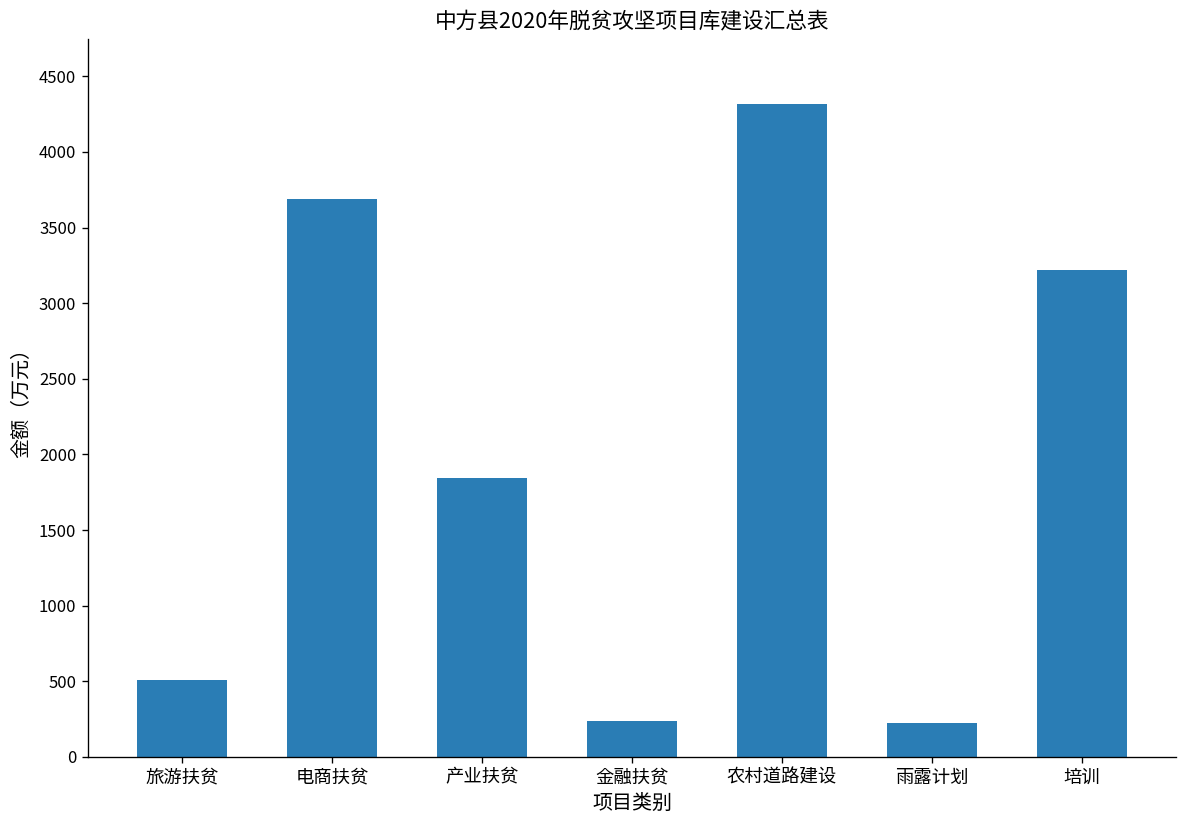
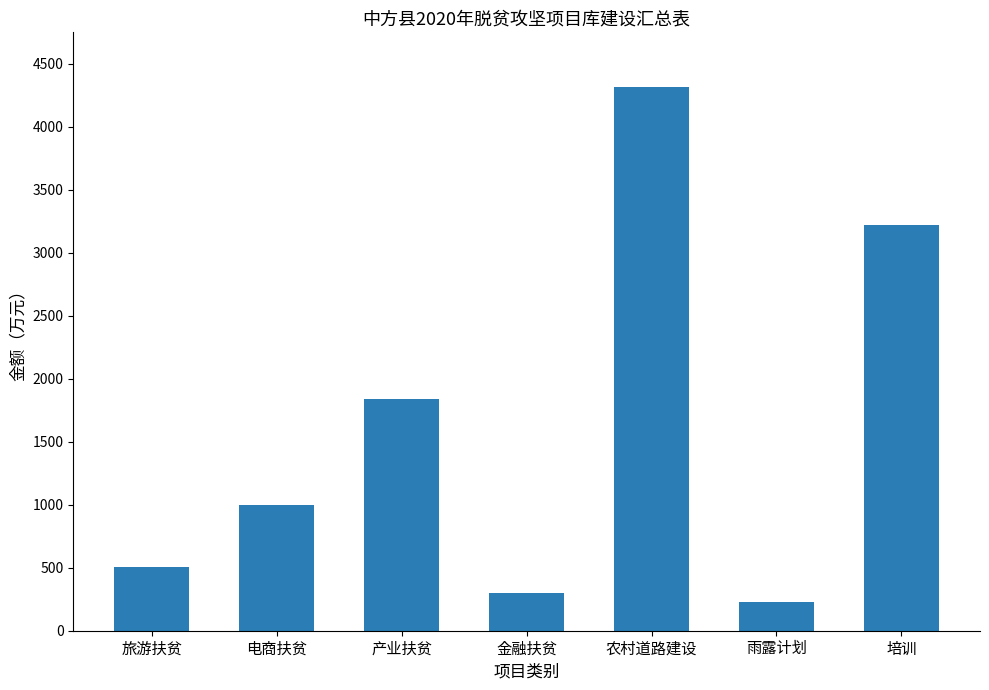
电商扶贫: 3690 -> 1000
金融扶贫: 230 -> 300
